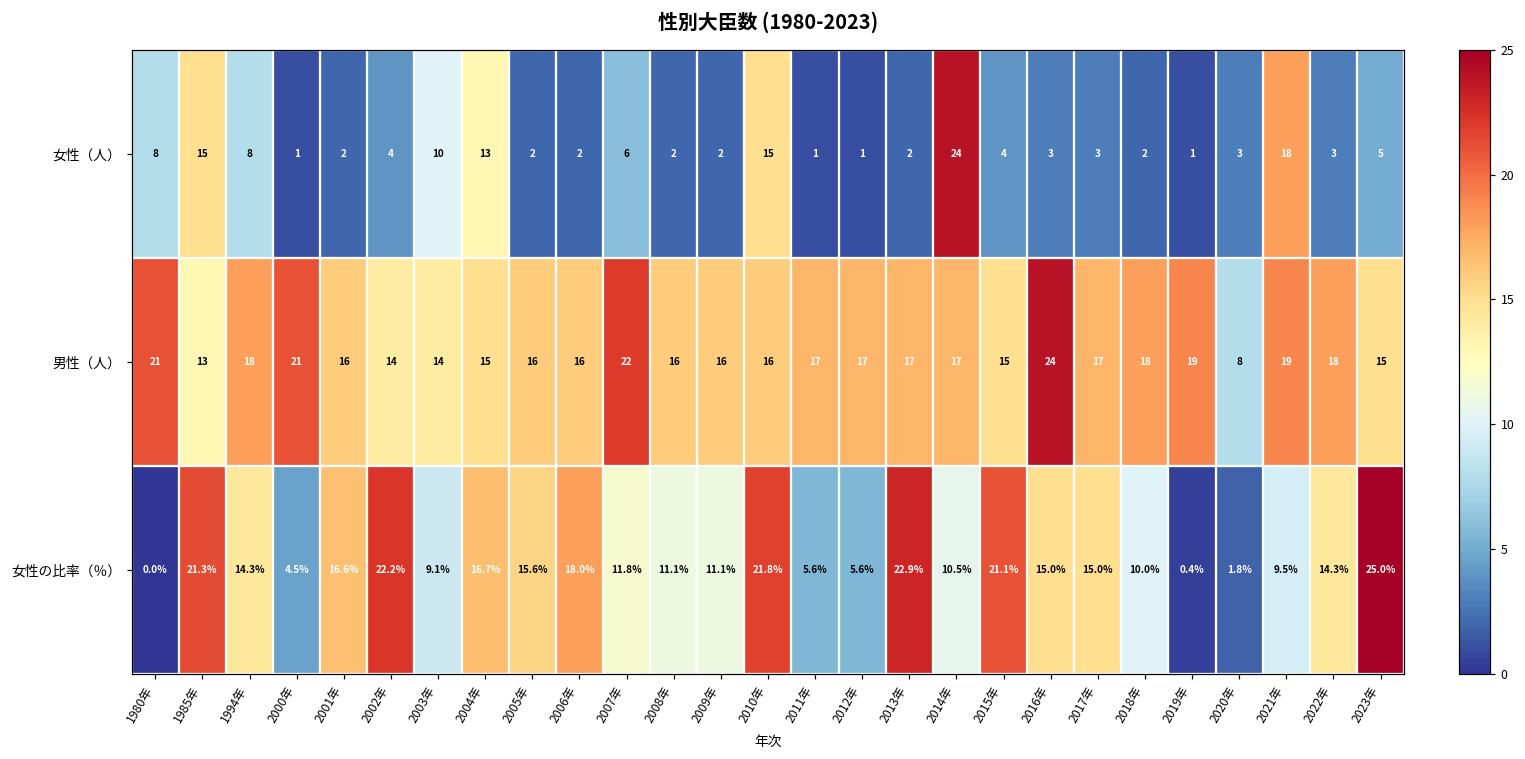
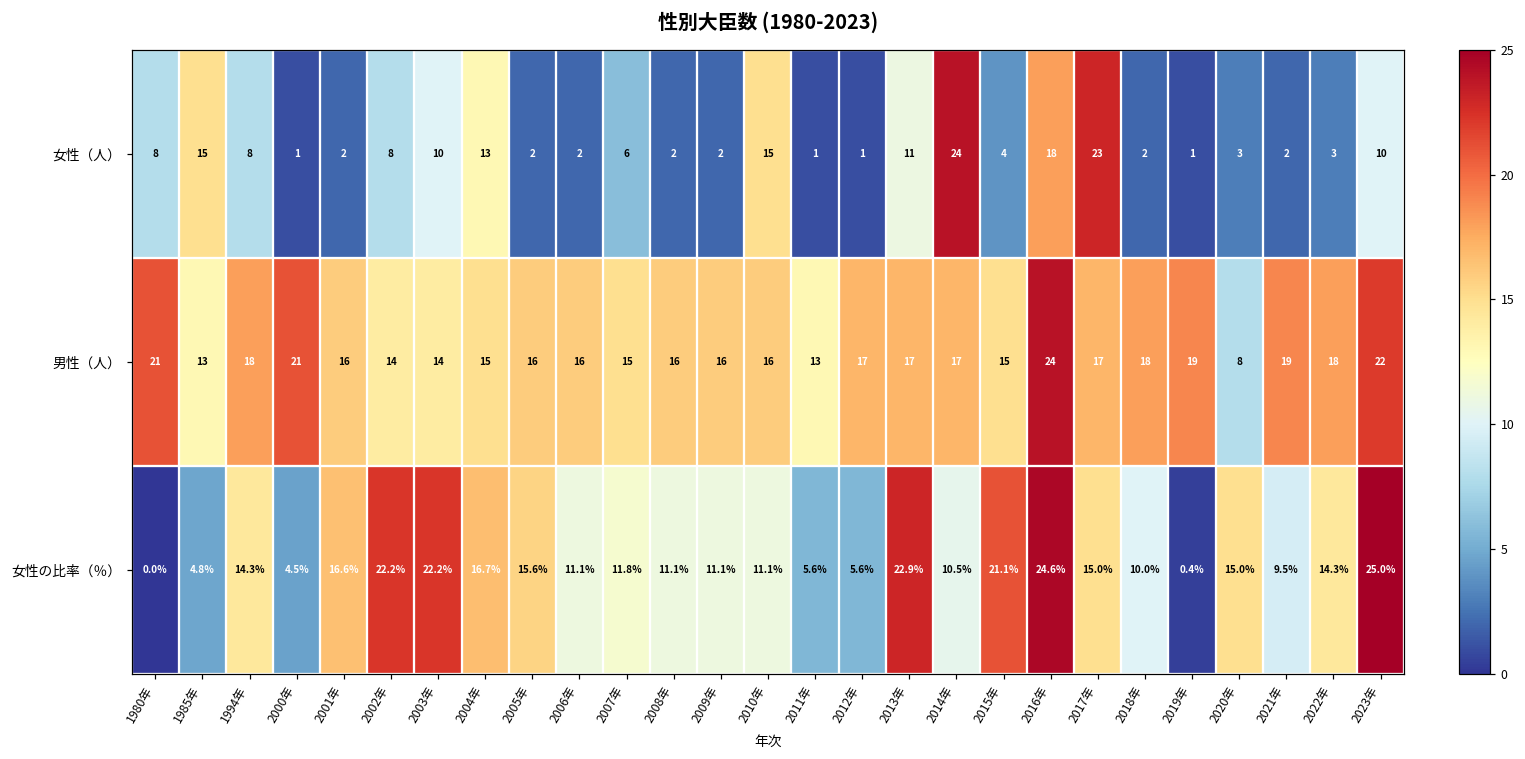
女性（人）, 2002年: 4 -> 8
女性（人）, 2013年: 2 -> 11
女性（人）, 2016年: 3 -> 18
女性（人）, 2017年: 3 -> 23
女性（人）, 2021年: 18 -> 2
女性（人）, 2023年: 5 -> 10
男性（人）, 2007年: 22 -> 15
男性（人）, 2011年: 17 -> 13
男性（人）, 2023年: 15 -> 22
女性の比率（％）, 1985年: 21.3% -> 4.8%
女性の比率（％）, 2003年: 9.1% -> 22.2%
女性の比率（％）, 2006年: 18.0% -> 11.1%
女性の比率（％）, 2010年: 21.8% -> 11.1%
女性の比率（％）, 2016年: 15.0% -> 24.6%
女性の比率（％）, 2020年: 1.8% -> 15.0%
